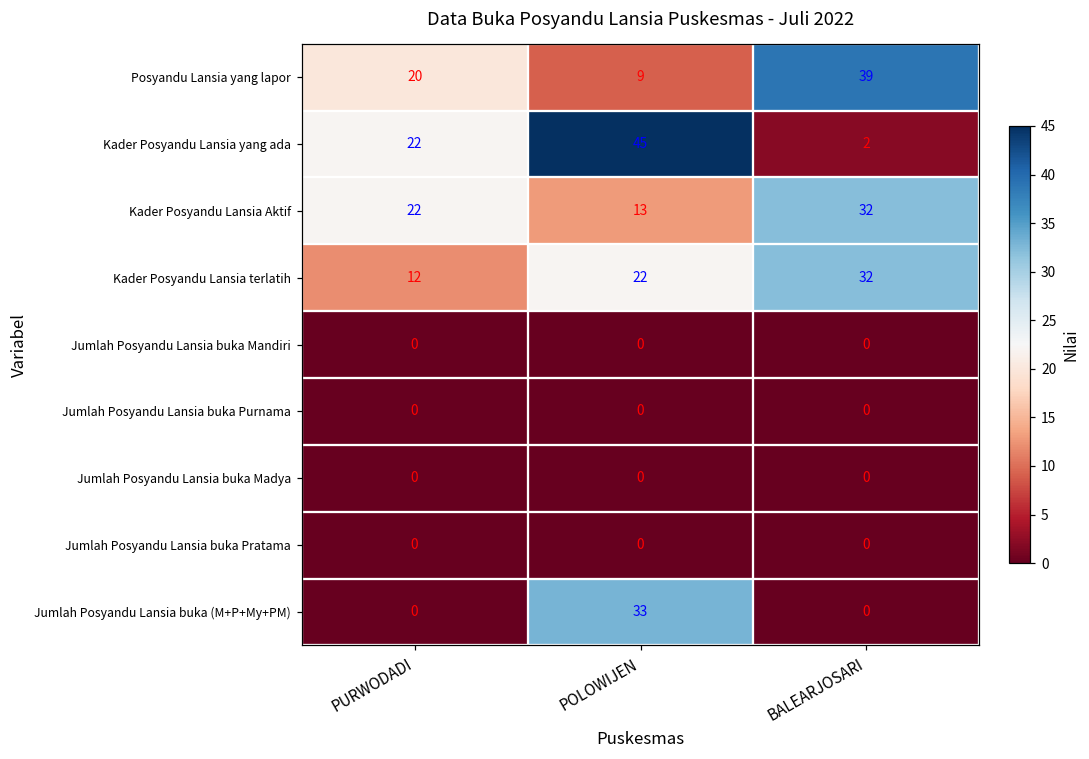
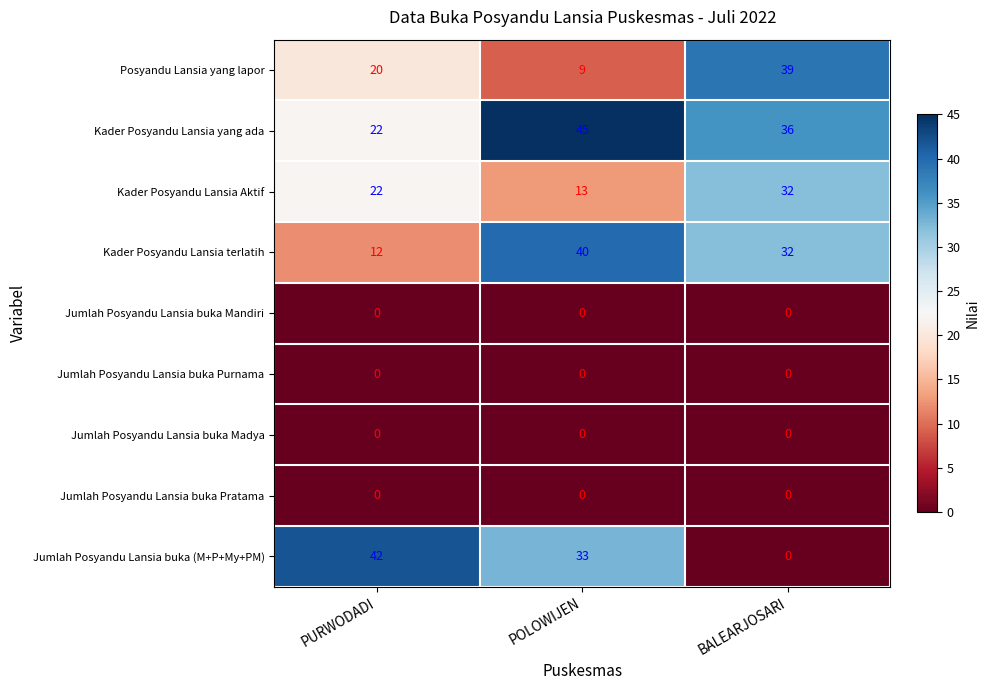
Kader Posyandu Lansia yang ada, BALEARJOSARI: 2 -> 36
Kader Posyandu Lansia terlatih, POLOWIJEN: 22 -> 40
Jumlah Posyandu Lansia buka (M+P+My+PM), PURWODADI: 0 -> 42
